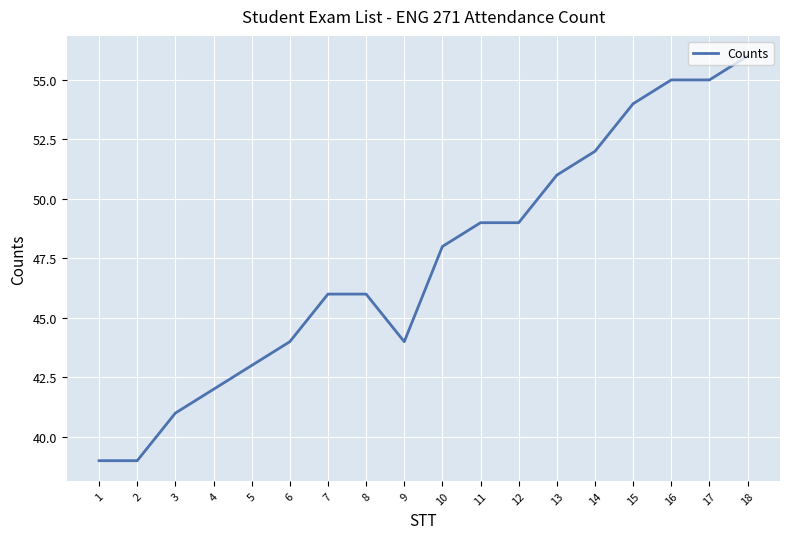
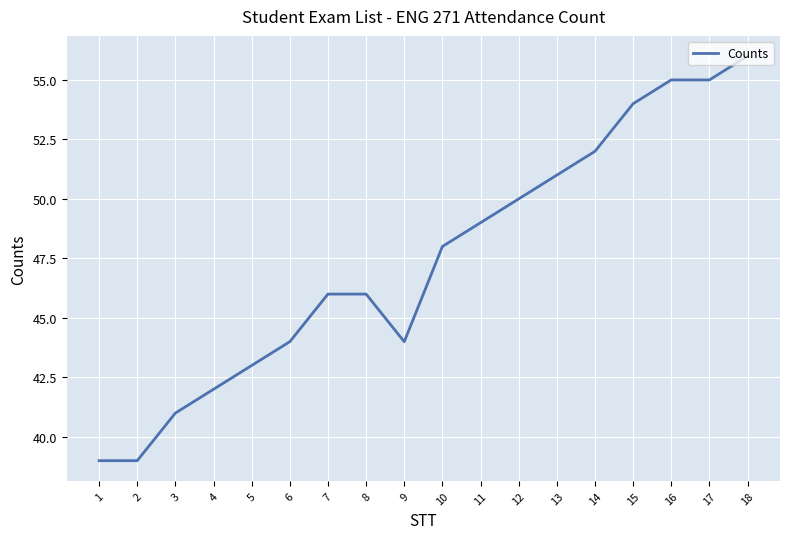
12: 49 -> 50
